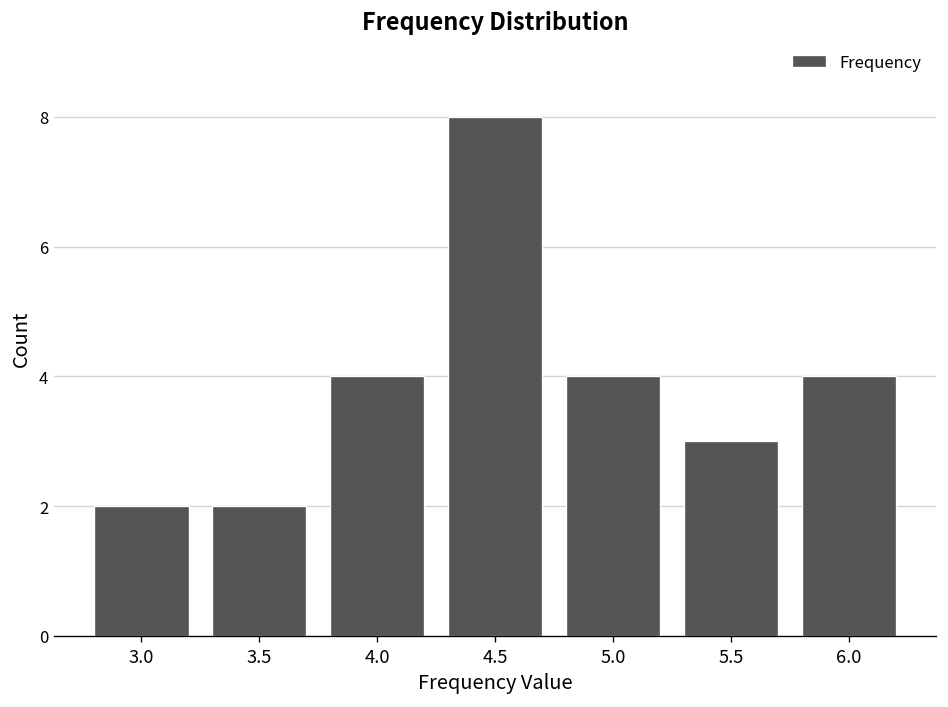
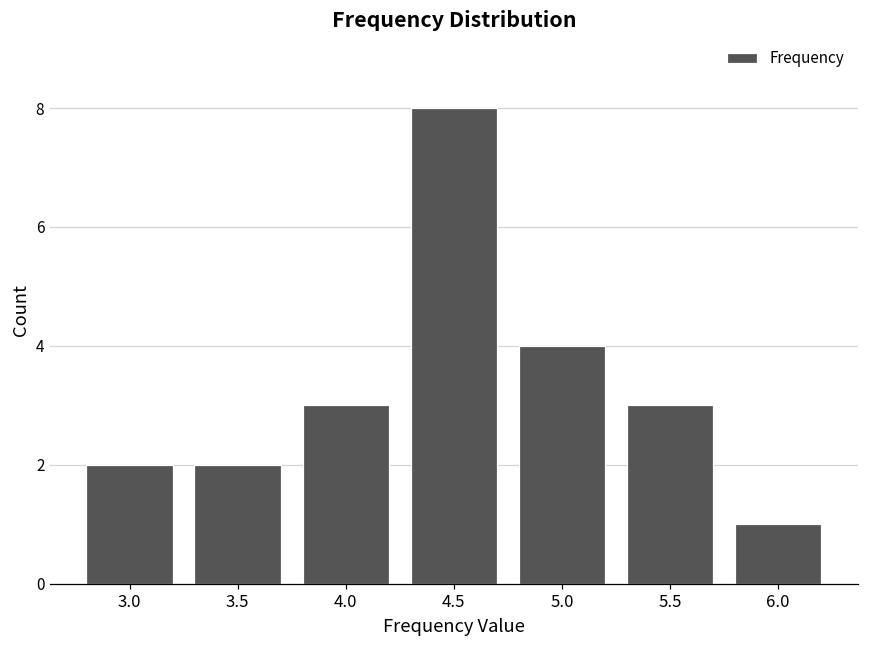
4.0: 4 -> 3
6.0: 4 -> 1
